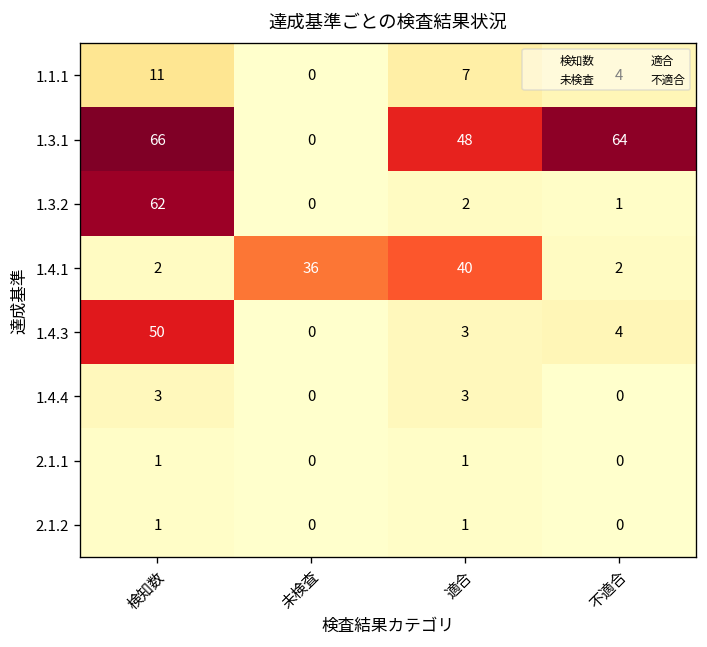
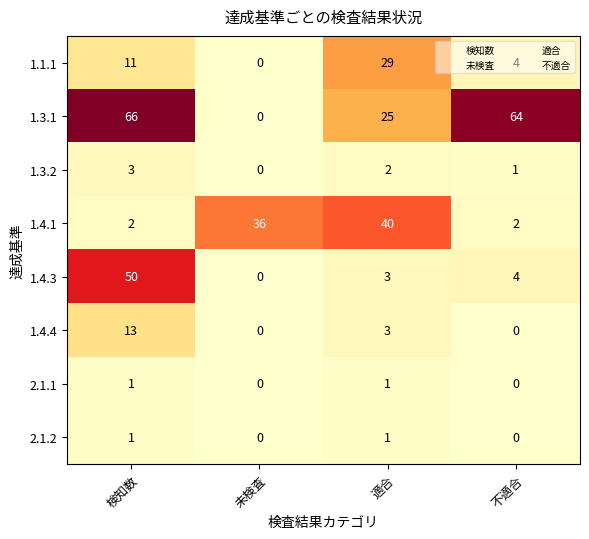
1.1.1, 適合: 7 -> 29
1.3.1, 適合: 48 -> 25
1.3.2, 検知数: 62 -> 3
1.4.4, 検知数: 3 -> 13
